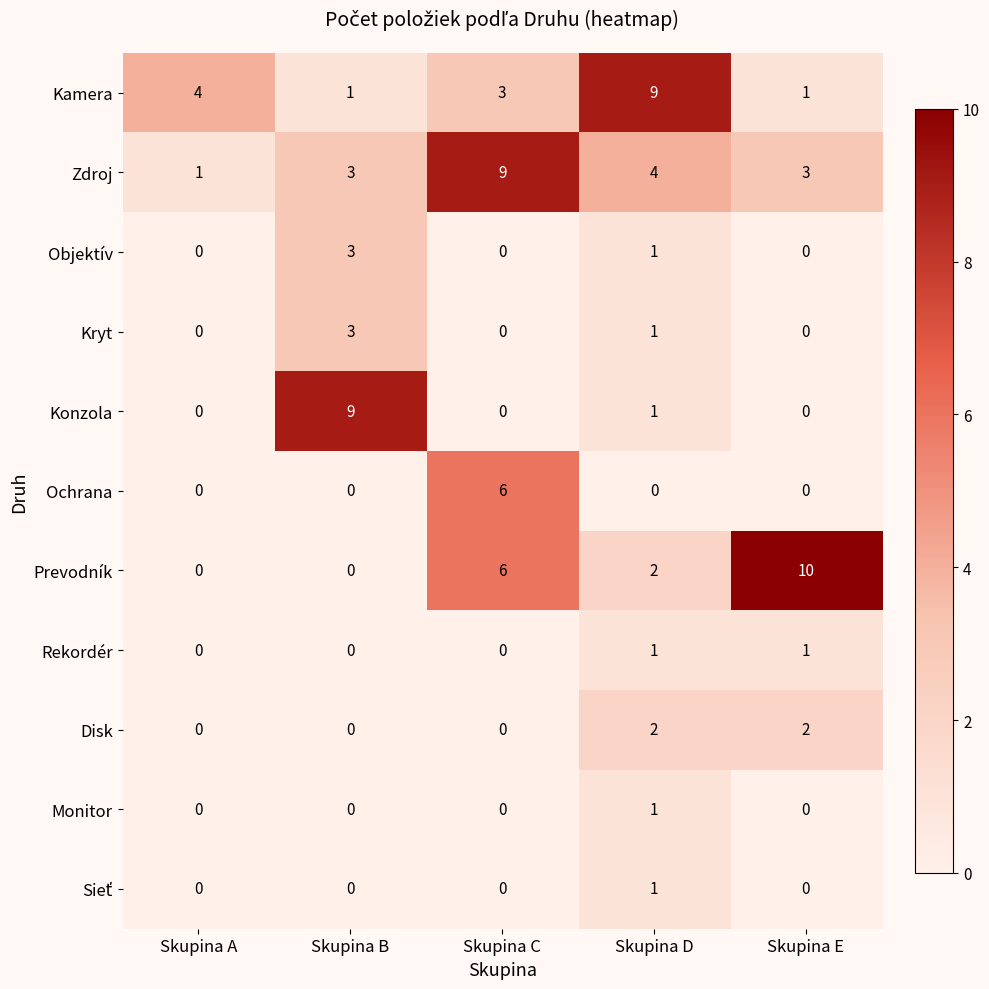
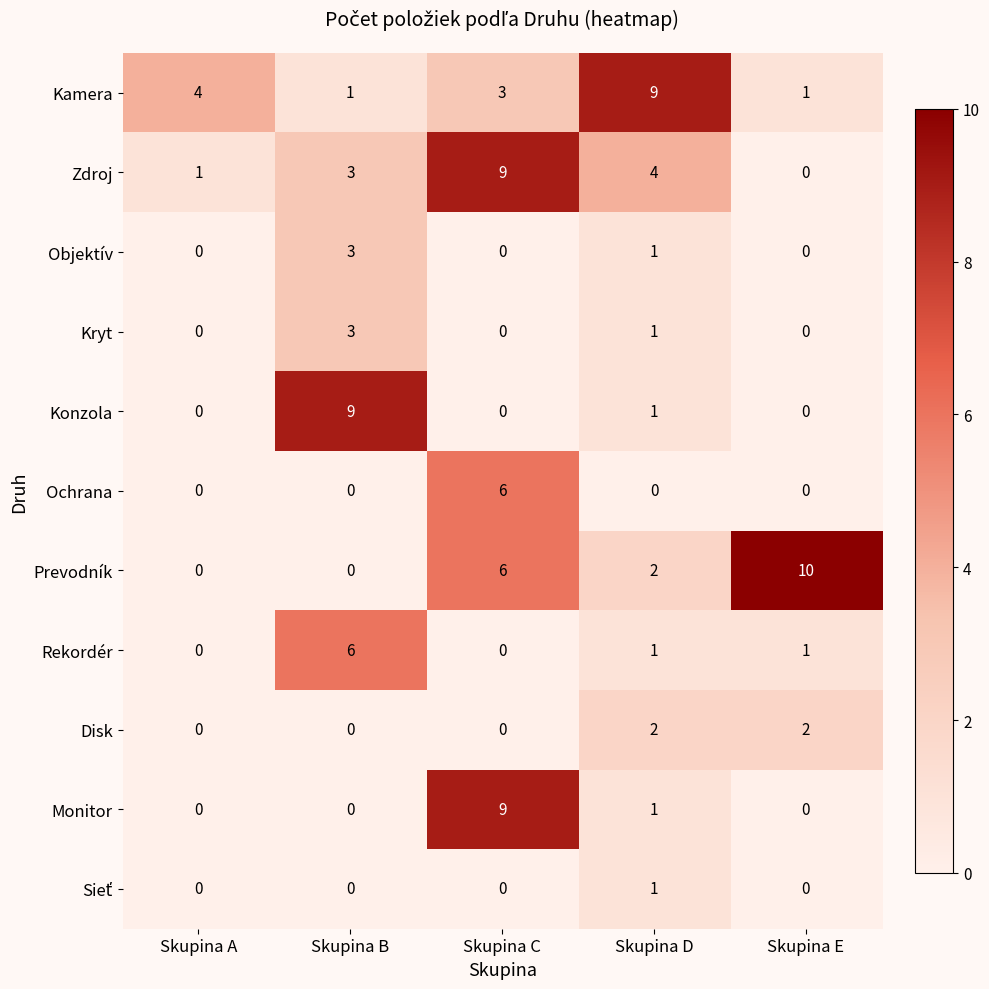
Zdroj, Skupina E: 3 -> 0
Rekordér, Skupina B: 0 -> 6
Monitor, Skupina C: 0 -> 9
